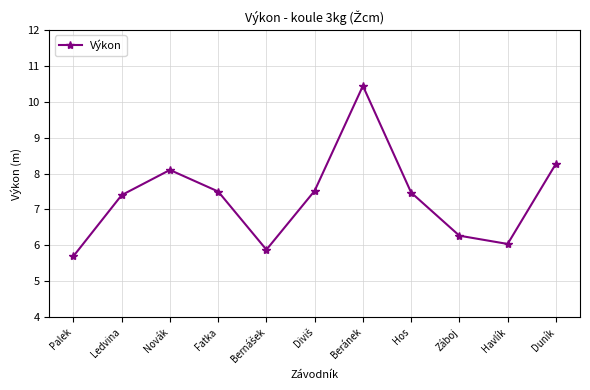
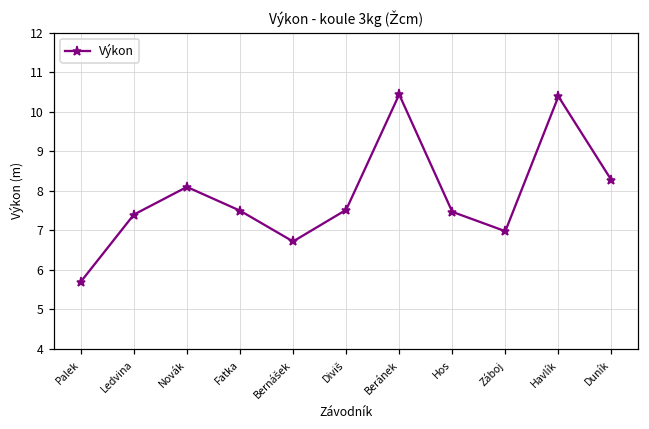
Bernášek: 5.9 -> 6.7
Záboj: 6.3 -> 7.0
Havlík: 6.0 -> 10.4
